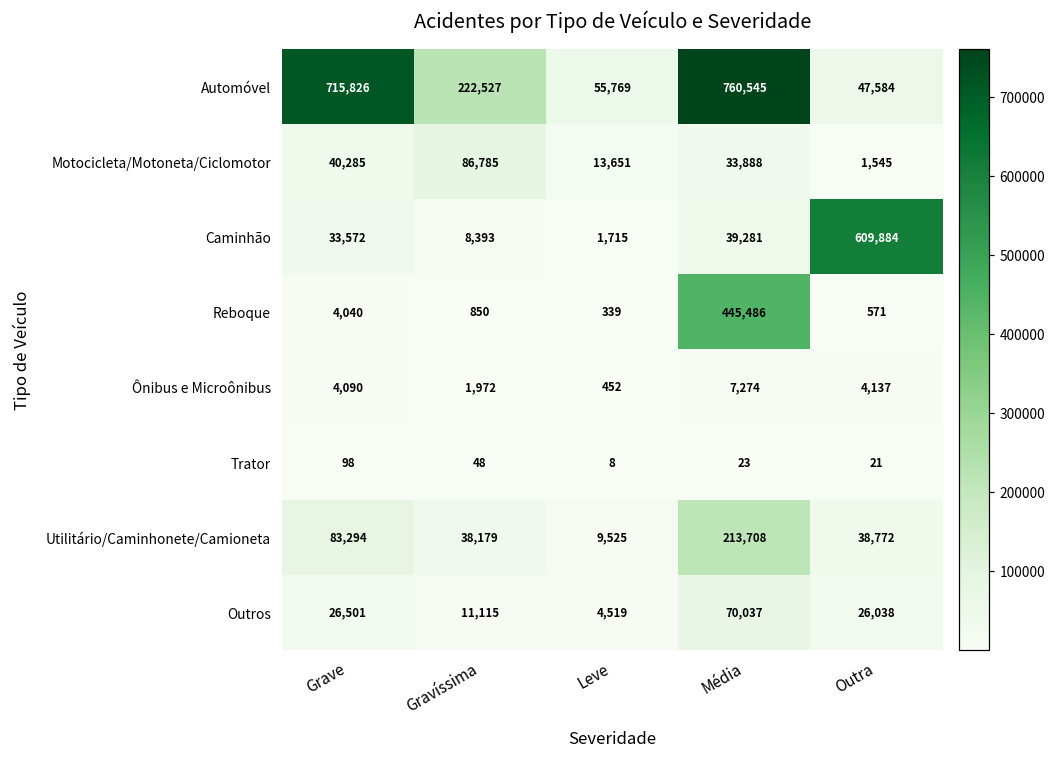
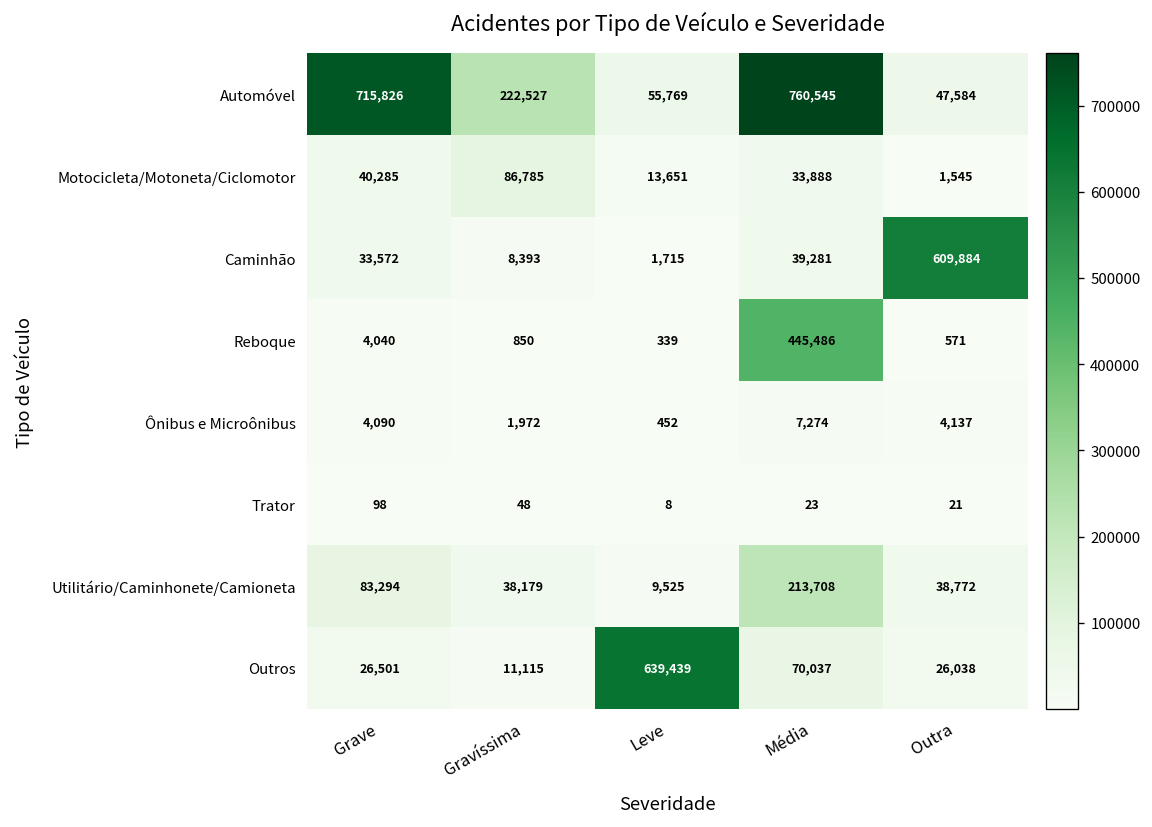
Outros, Leve: 4,519 -> 639,439
